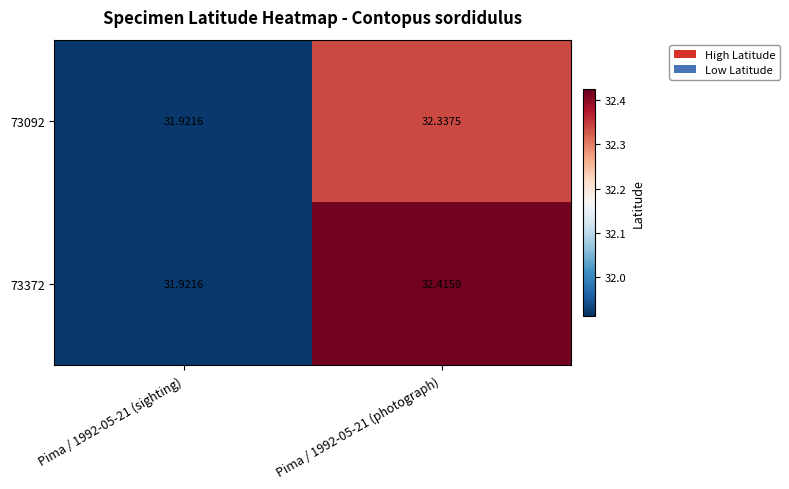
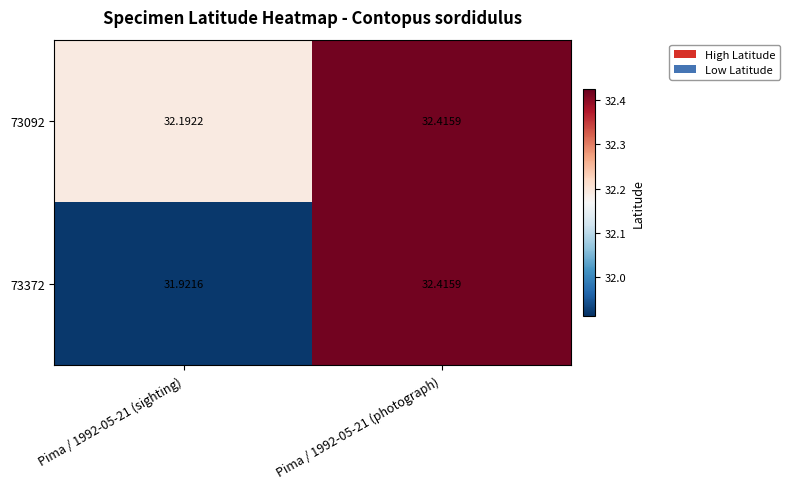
73092, Pima / 1992-05-21 (sighting): 31.9216 -> 32.1922
73092, Pima / 1992-05-21 (photograph): 32.3375 -> 32.4159
